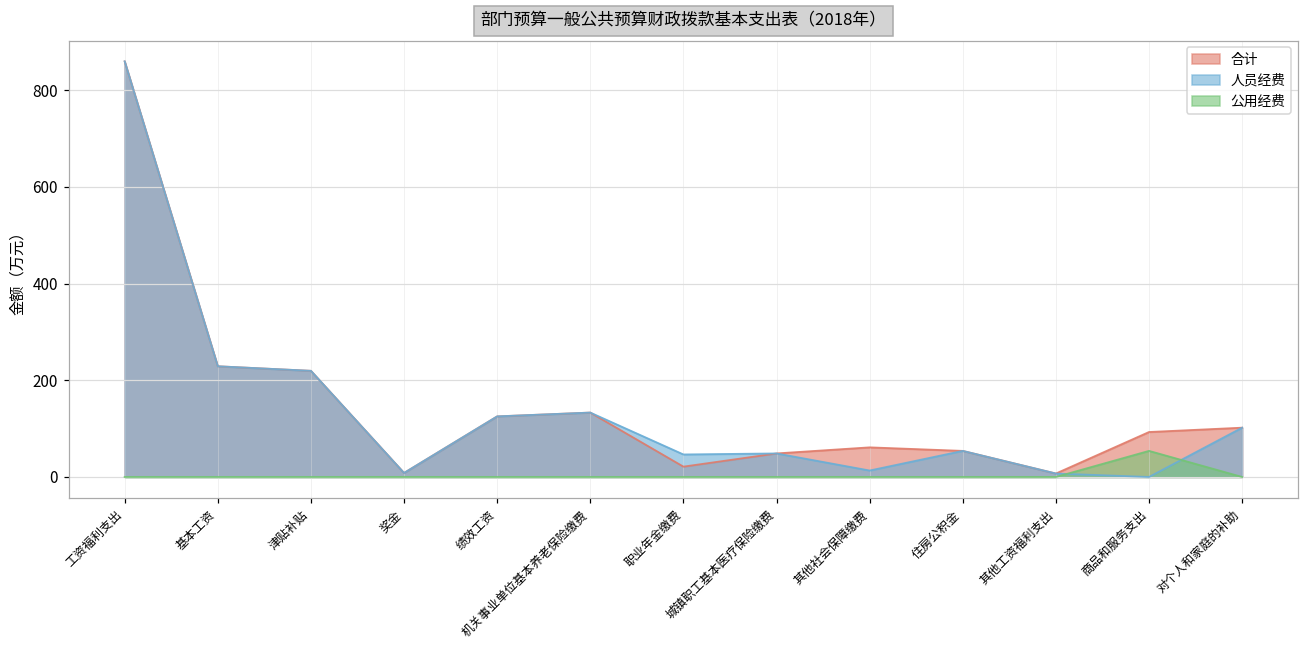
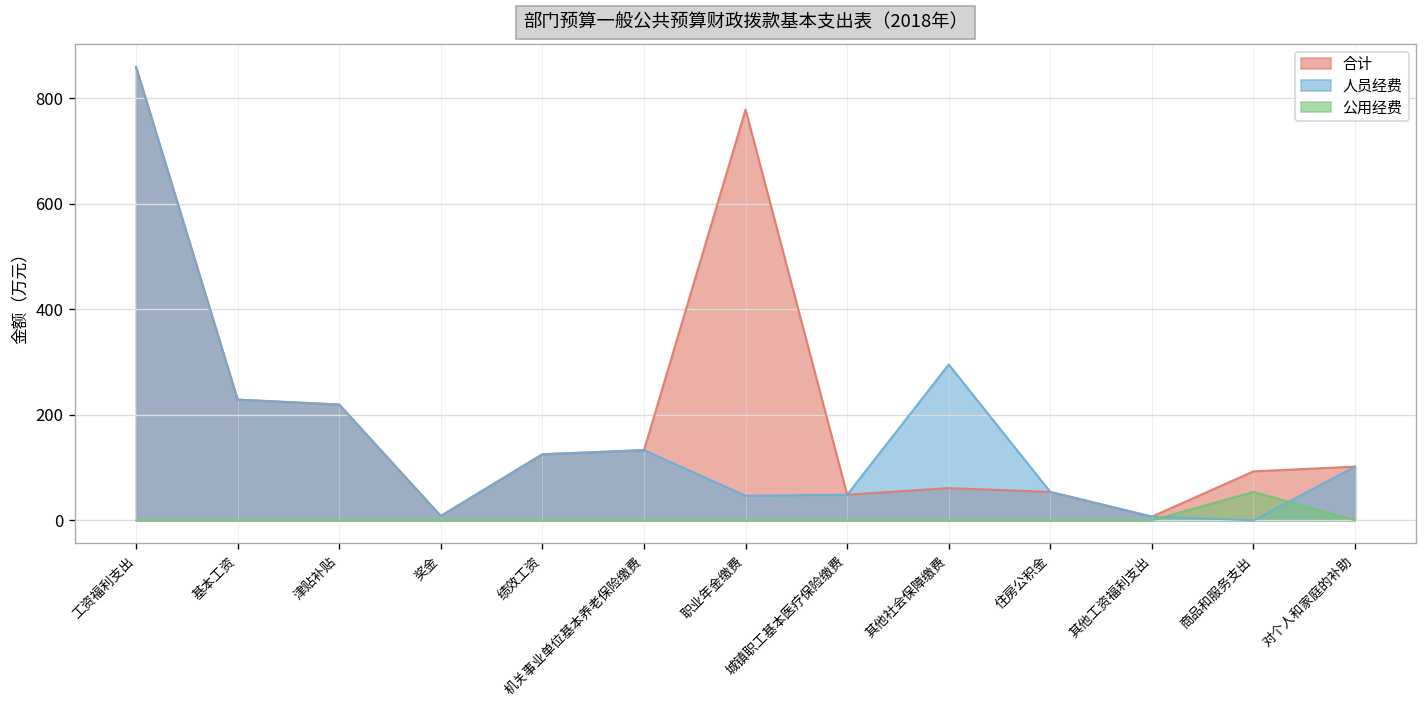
合计, 职业年金缴费: 20 -> 780
人员经费, 其他社会保障缴费: 10 -> 300
